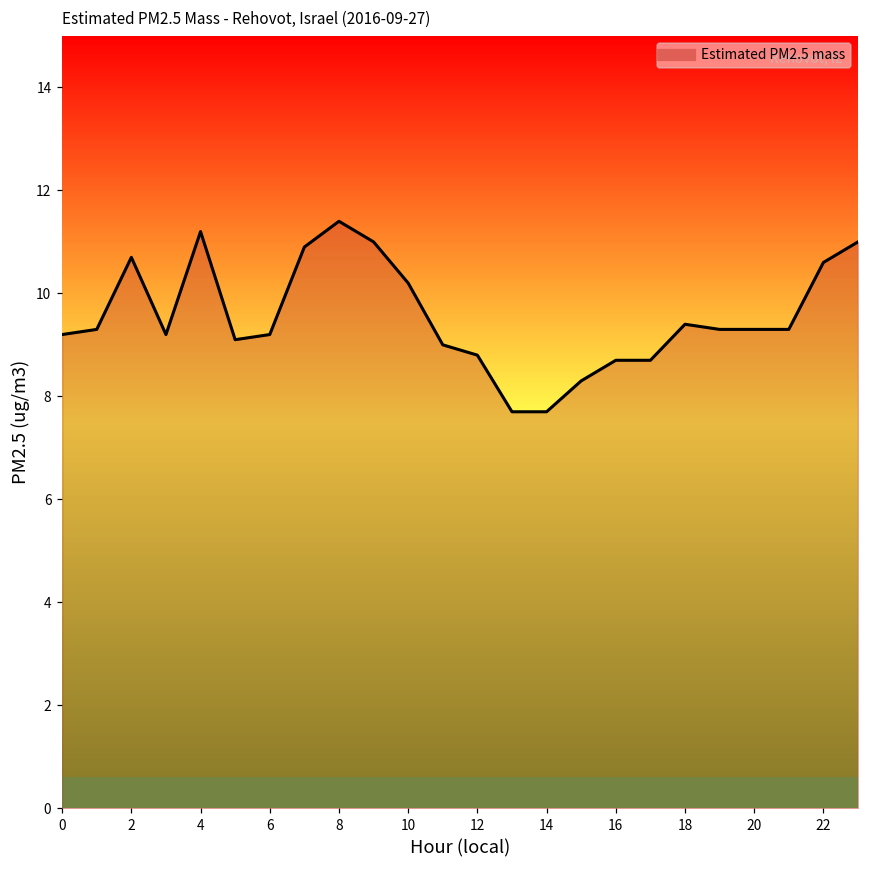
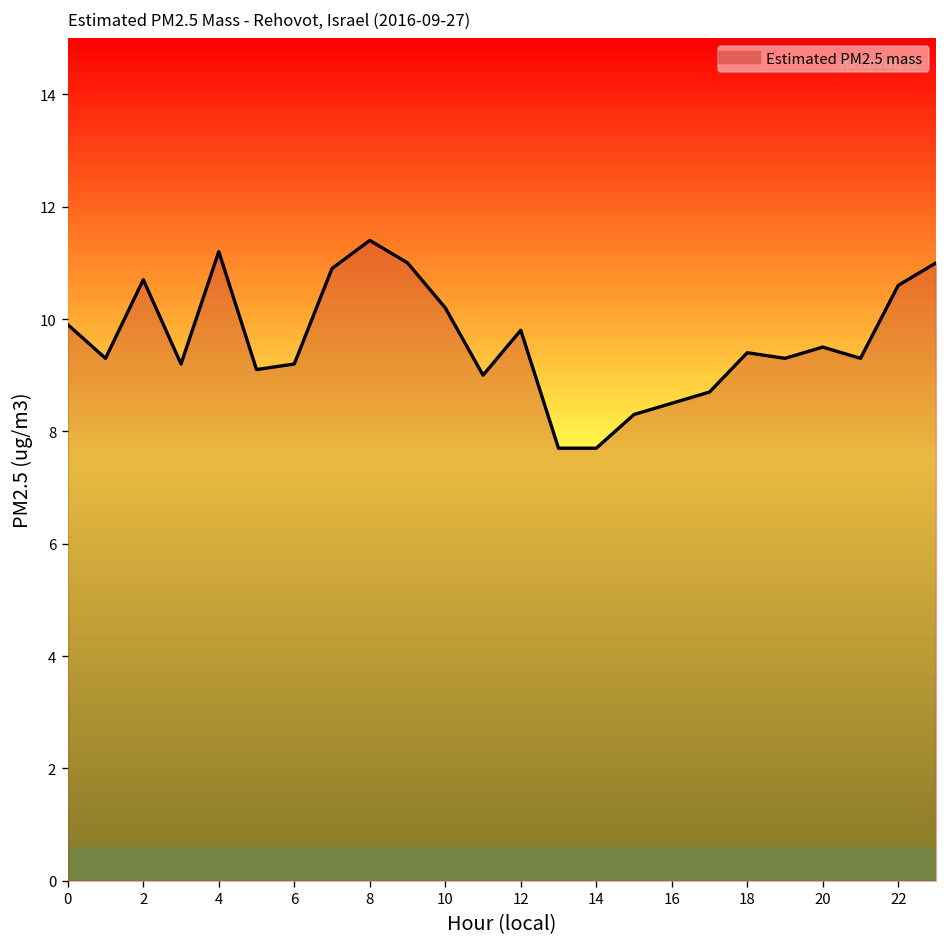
0: 9.2 -> 9.9
12: 8.8 -> 9.8
16: 8.7 -> 8.5
20: 9.3 -> 9.5
